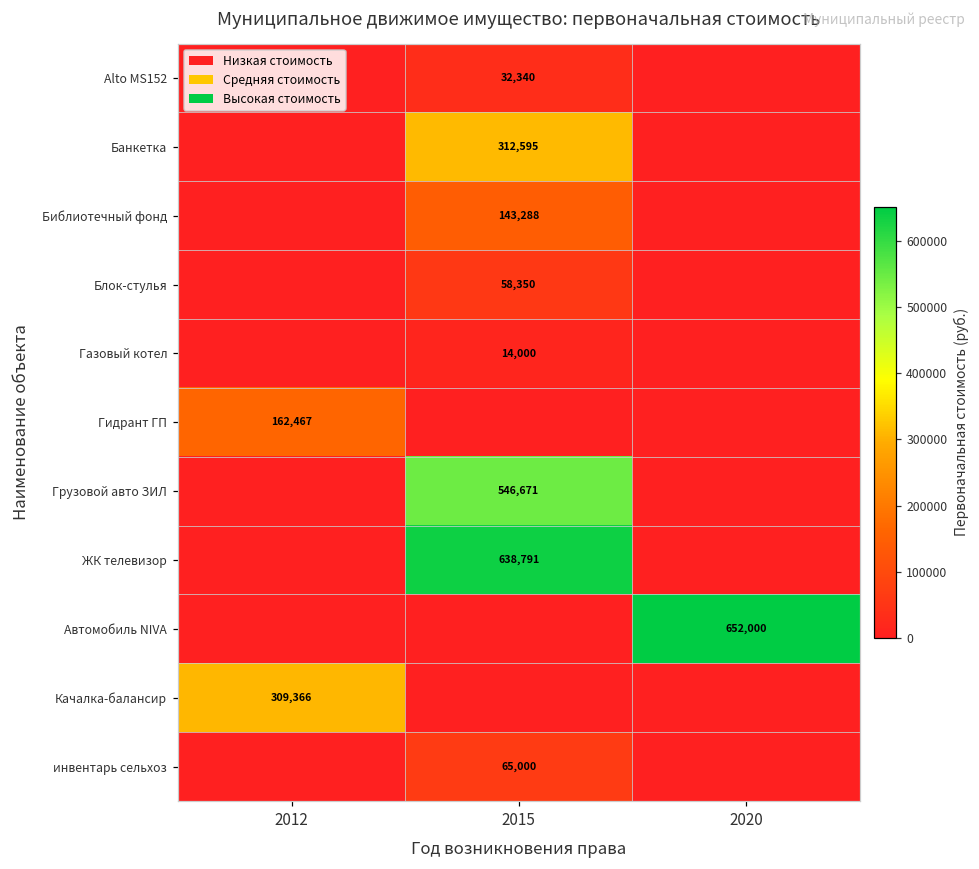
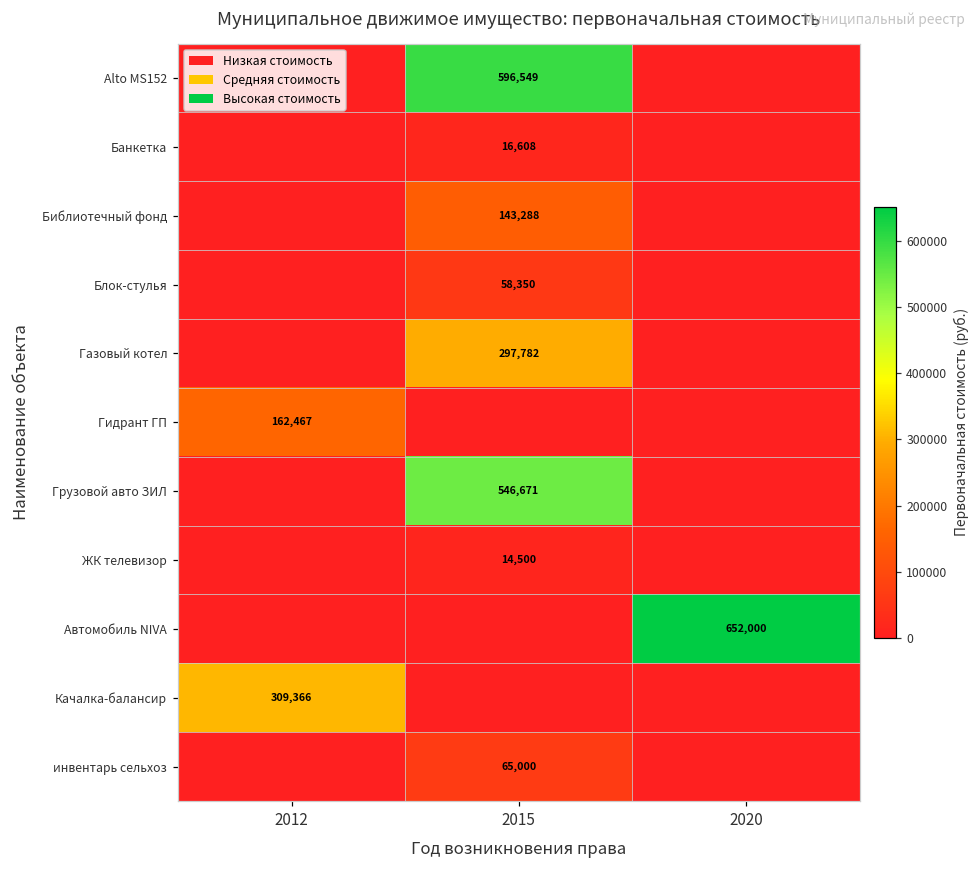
Alto MS152, 2015: 32,340 -> 596,549
Банкетка, 2015: 312,595 -> 16,608
Газовый котел, 2015: 14,000 -> 297,782
ЖК телевизор, 2015: 638,791 -> 14,500
